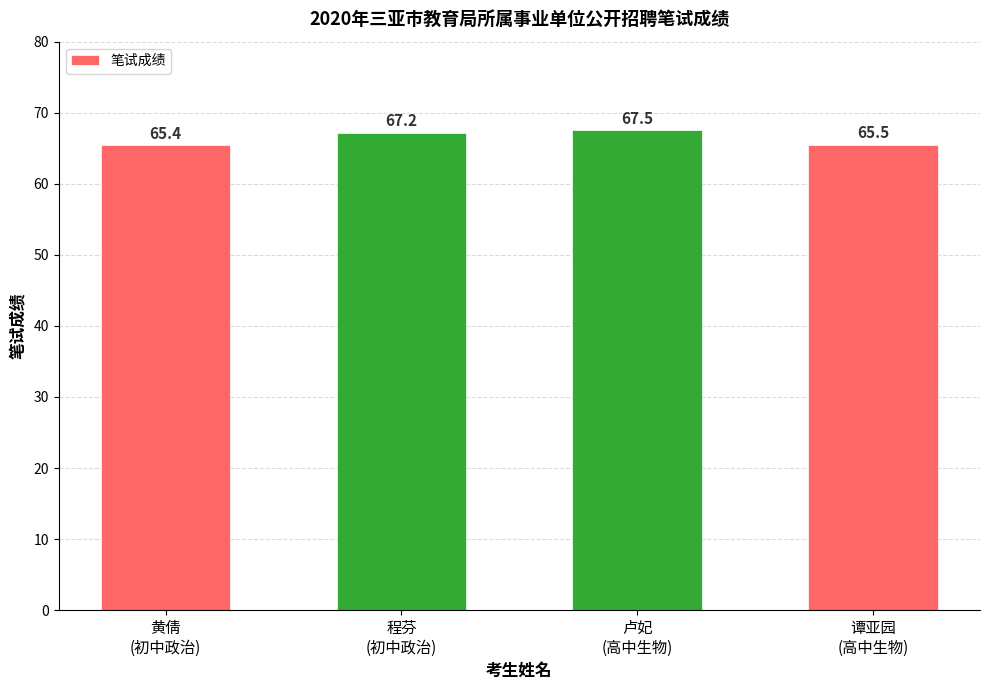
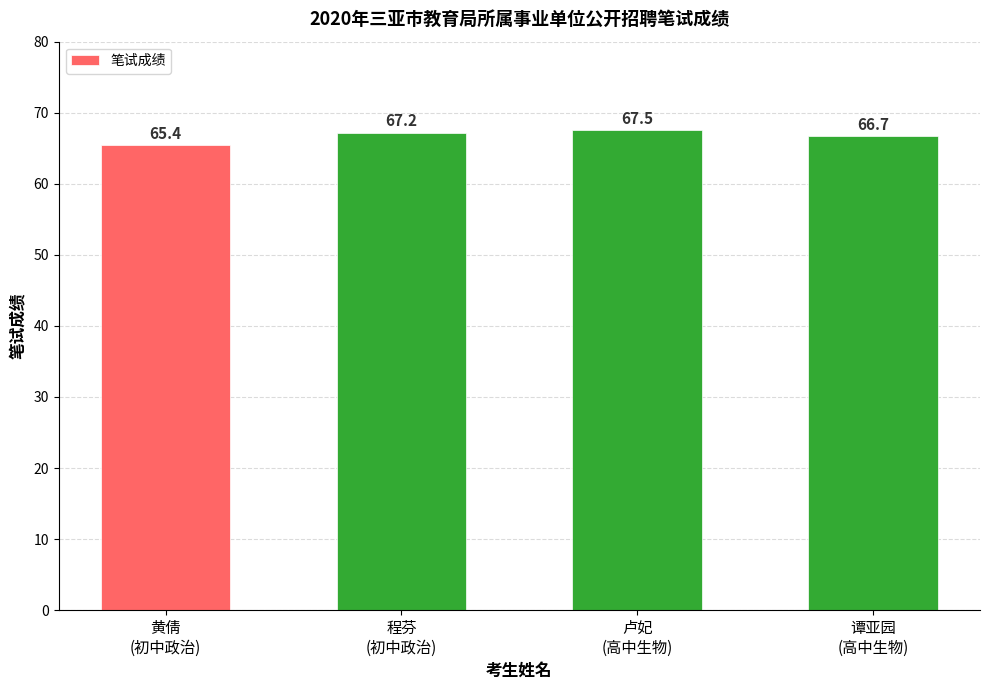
谭亚园 (高中生物): 65.5 -> 66.7
